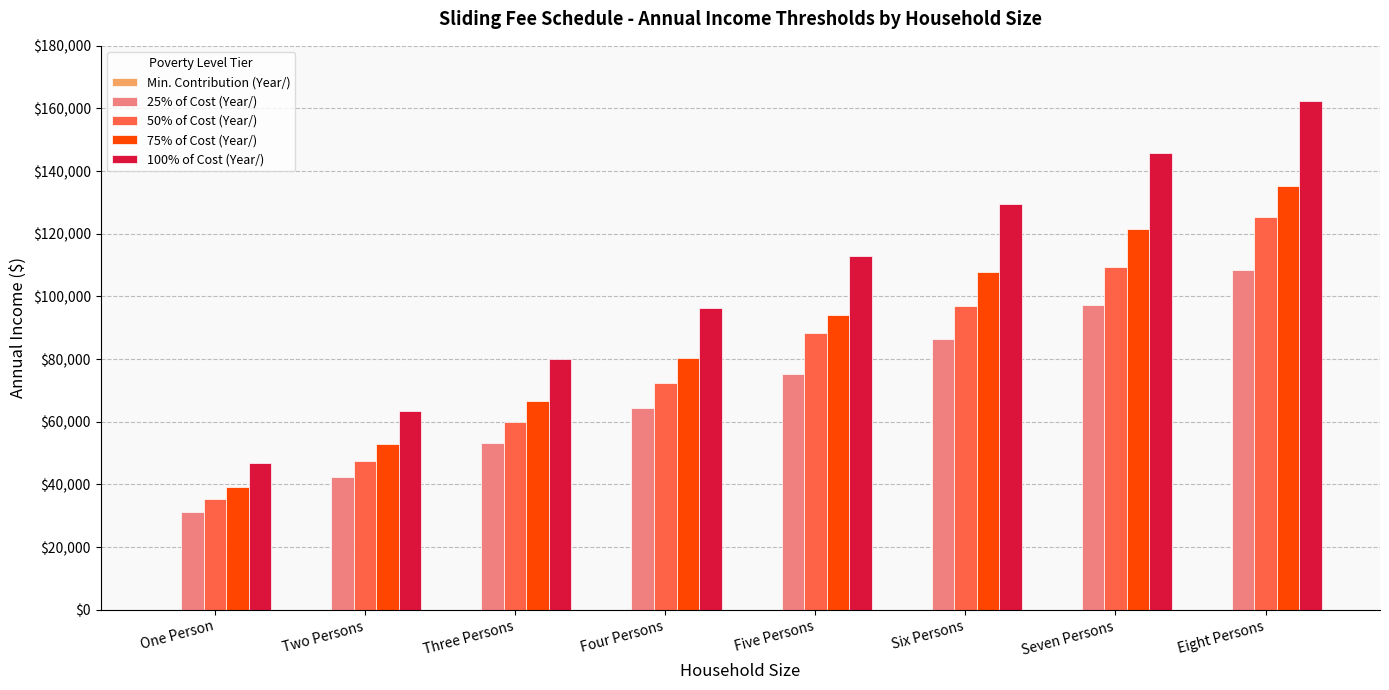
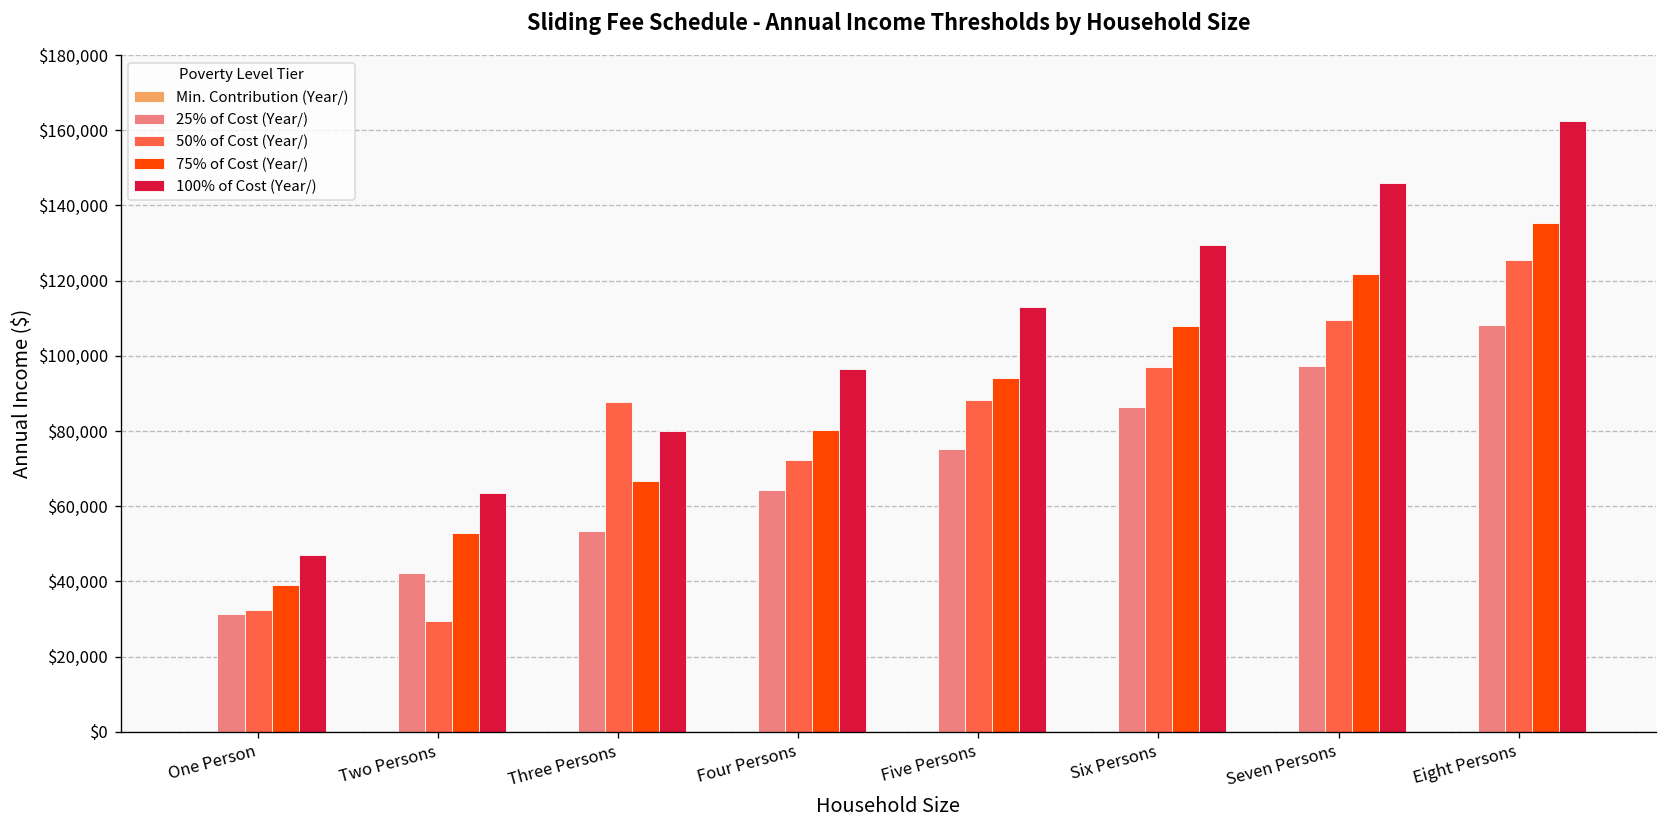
50% of Cost (Year/), One Person: $35,000 -> $32,000
50% of Cost (Year/), Two Persons: $48,000 -> $29,000
50% of Cost (Year/), Three Persons: $60,000 -> $88,000
